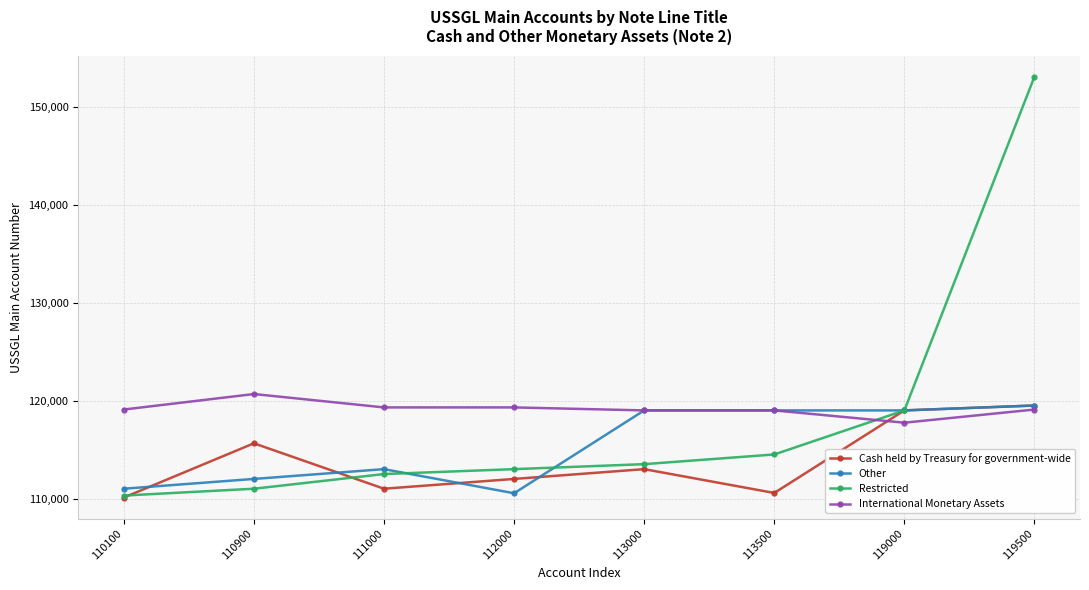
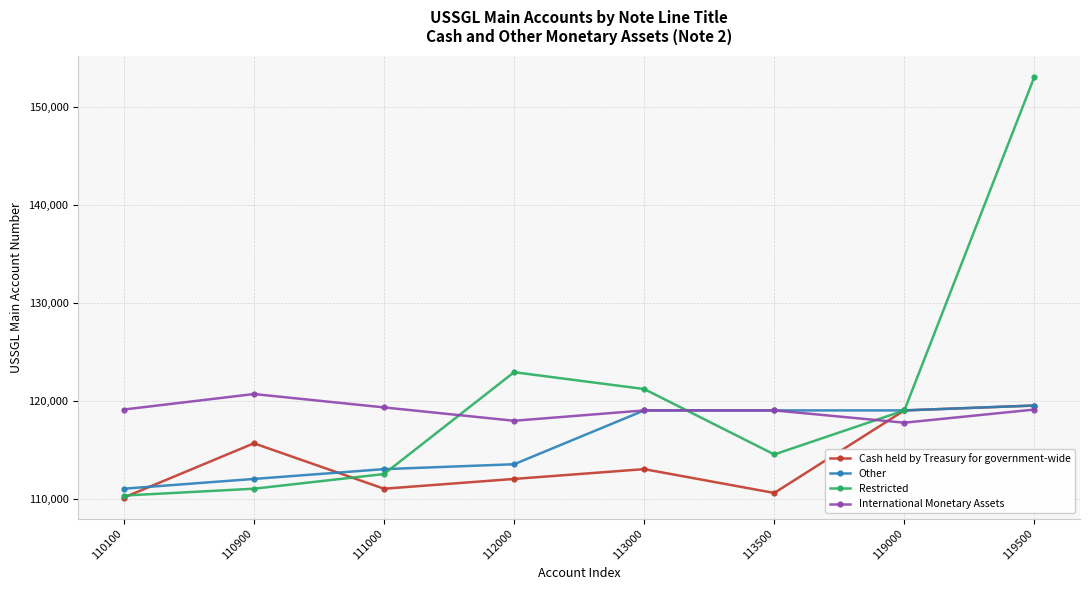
Other, 112000: 111,000 -> 114,000
Restricted, 112000: 113,000 -> 123,000
International Monetary Assets, 112000: 119,000 -> 118,000
Restricted, 113000: 114,000 -> 121,000
